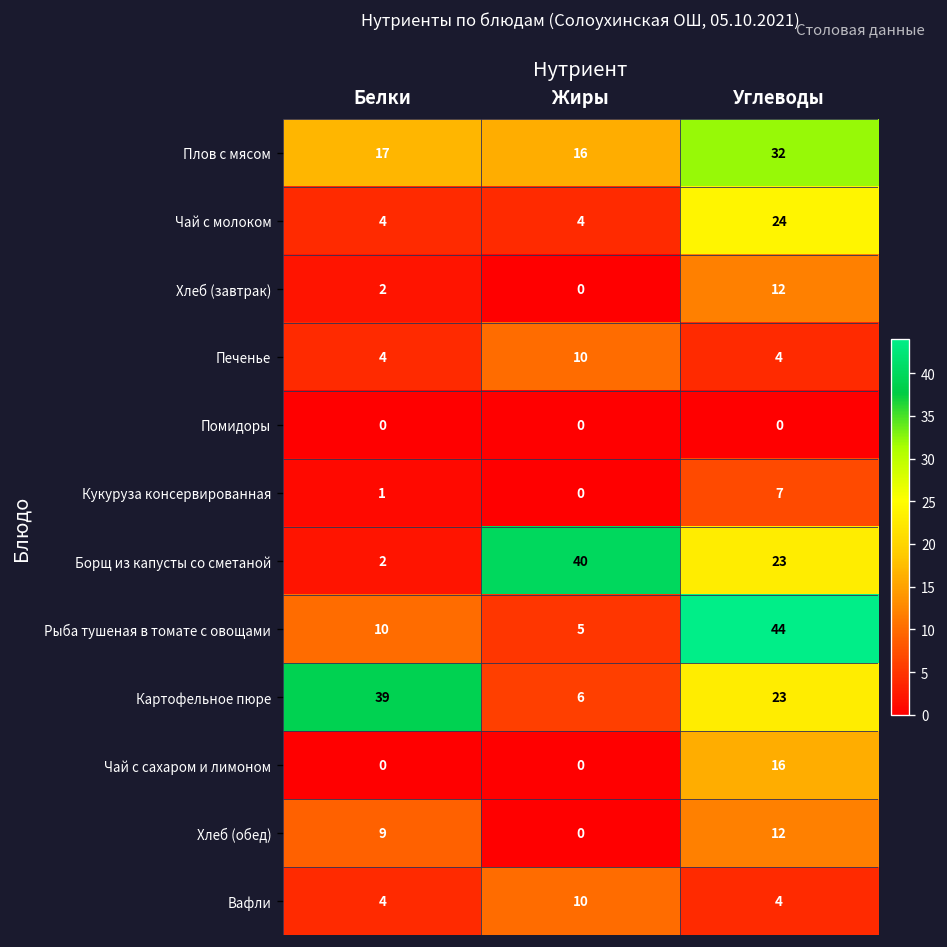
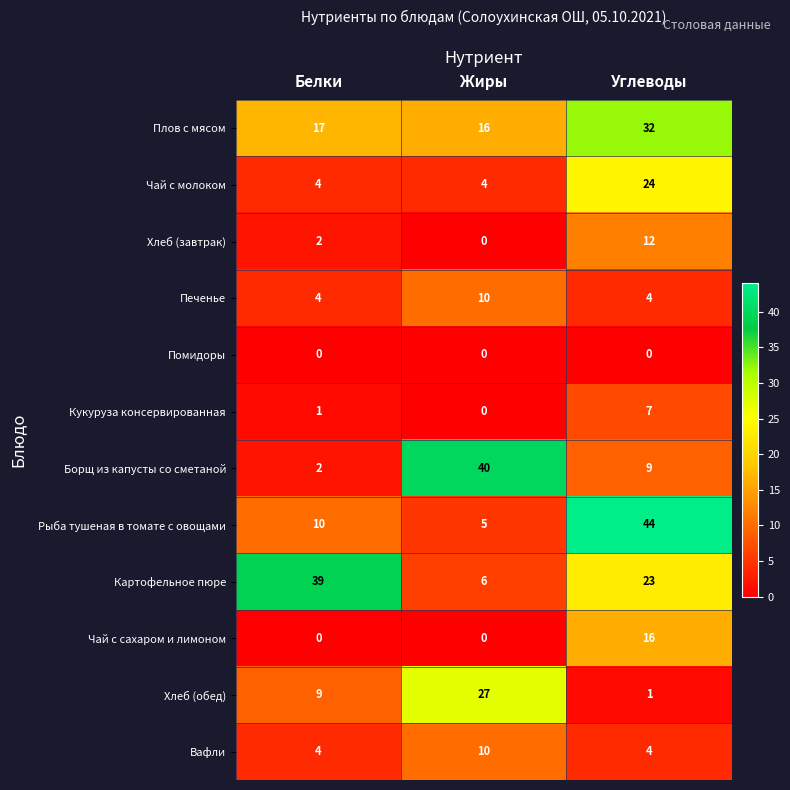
Борщ из капусты со сметаной, Углеводы: 23 -> 9
Хлеб (обед), Жиры: 0 -> 27
Хлеб (обед), Углеводы: 12 -> 1
